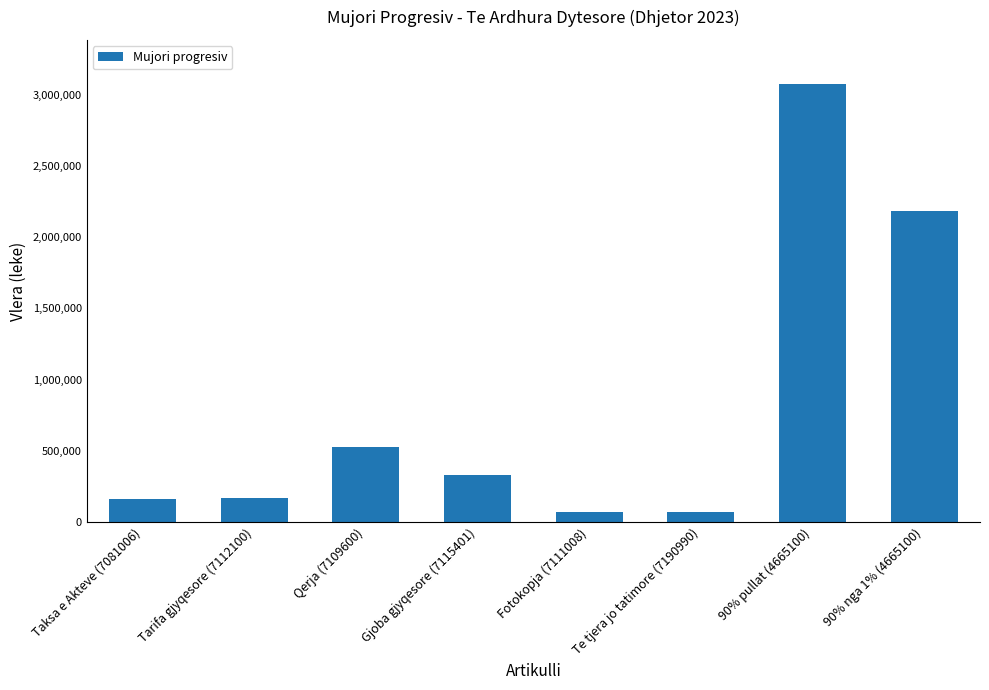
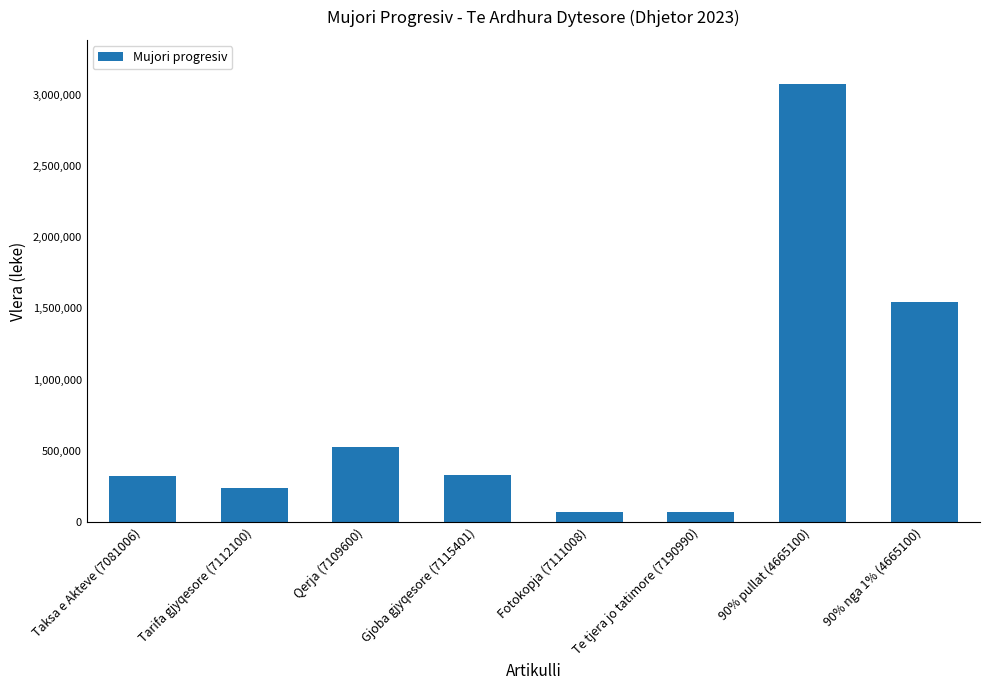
Taksa e Akteve (7081006): 160,000 -> 330,000
Tarifa gjyqesore (7112100): 170,000 -> 240,000
90% nga 1% (4665100): 2,180,000 -> 1,550,000
